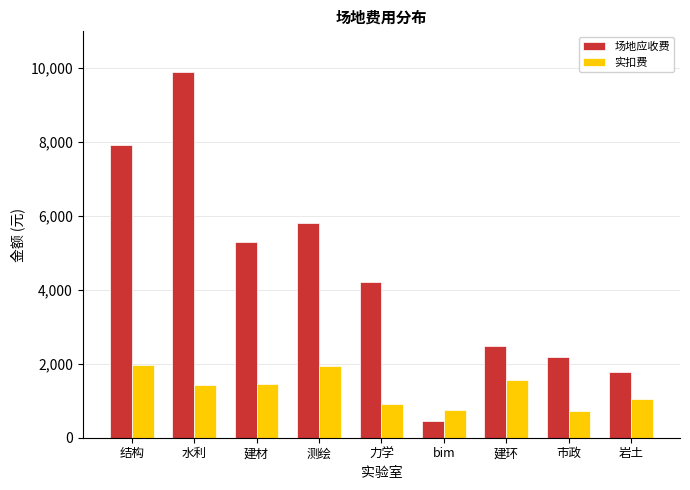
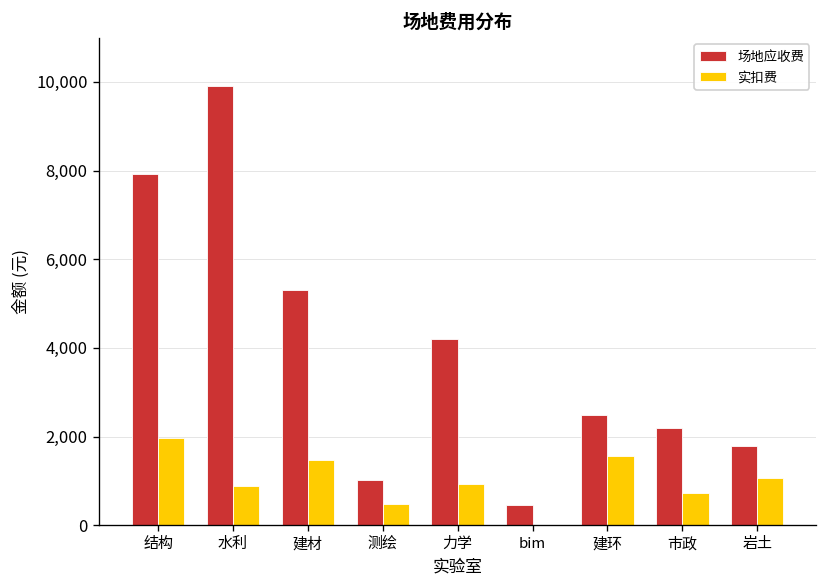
实扣费, 水利: 1,400 -> 900
场地应收费, 测绘: 5,800 -> 1,000
实扣费, 测绘: 1,900 -> 500
实扣费, bim: 800 -> 0
